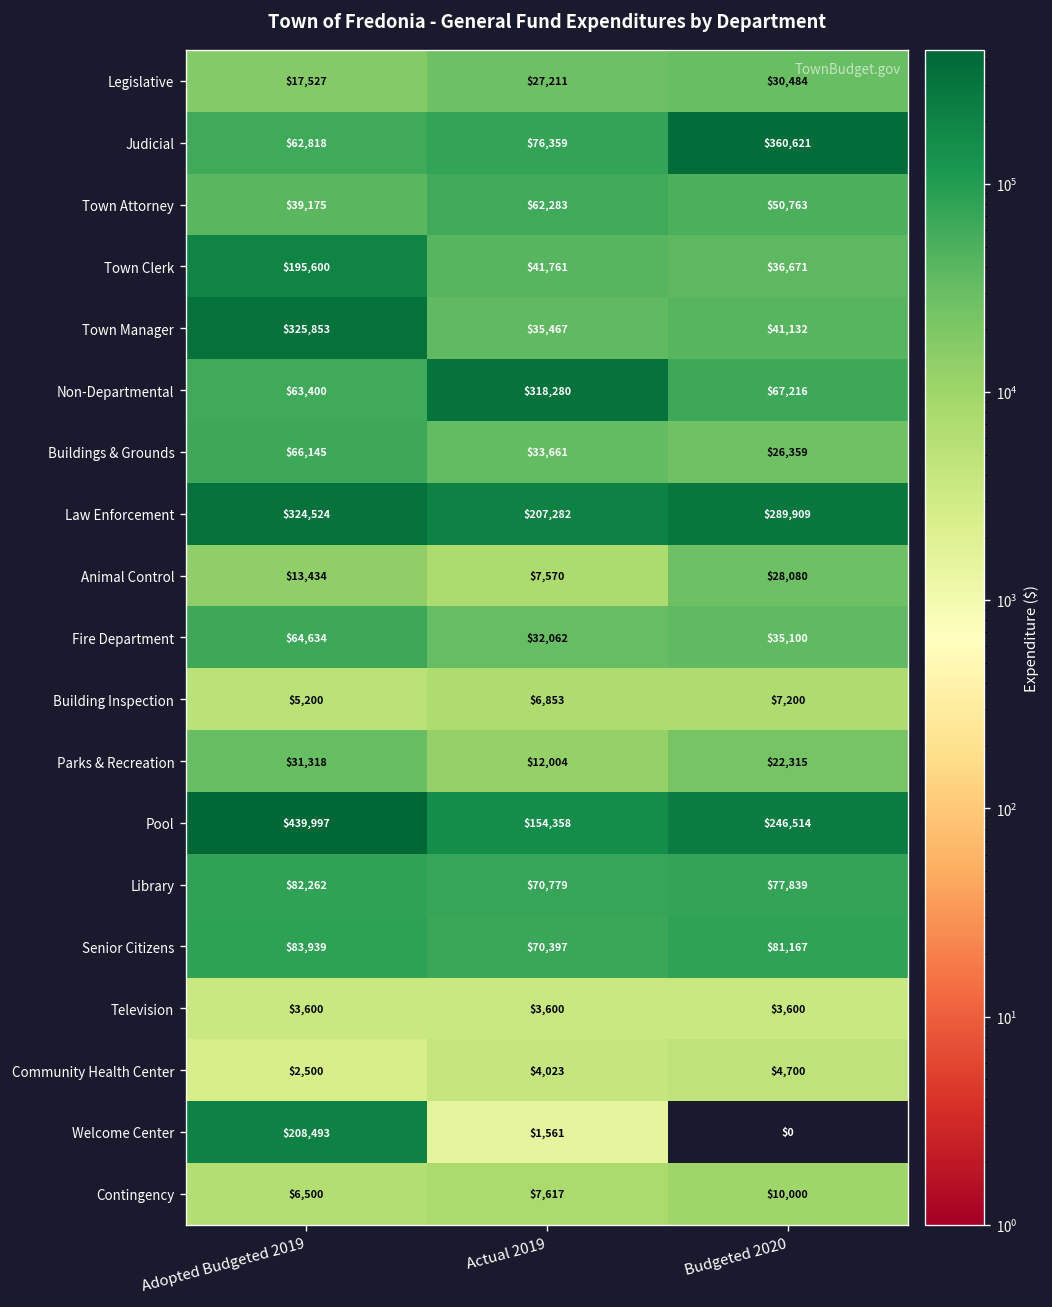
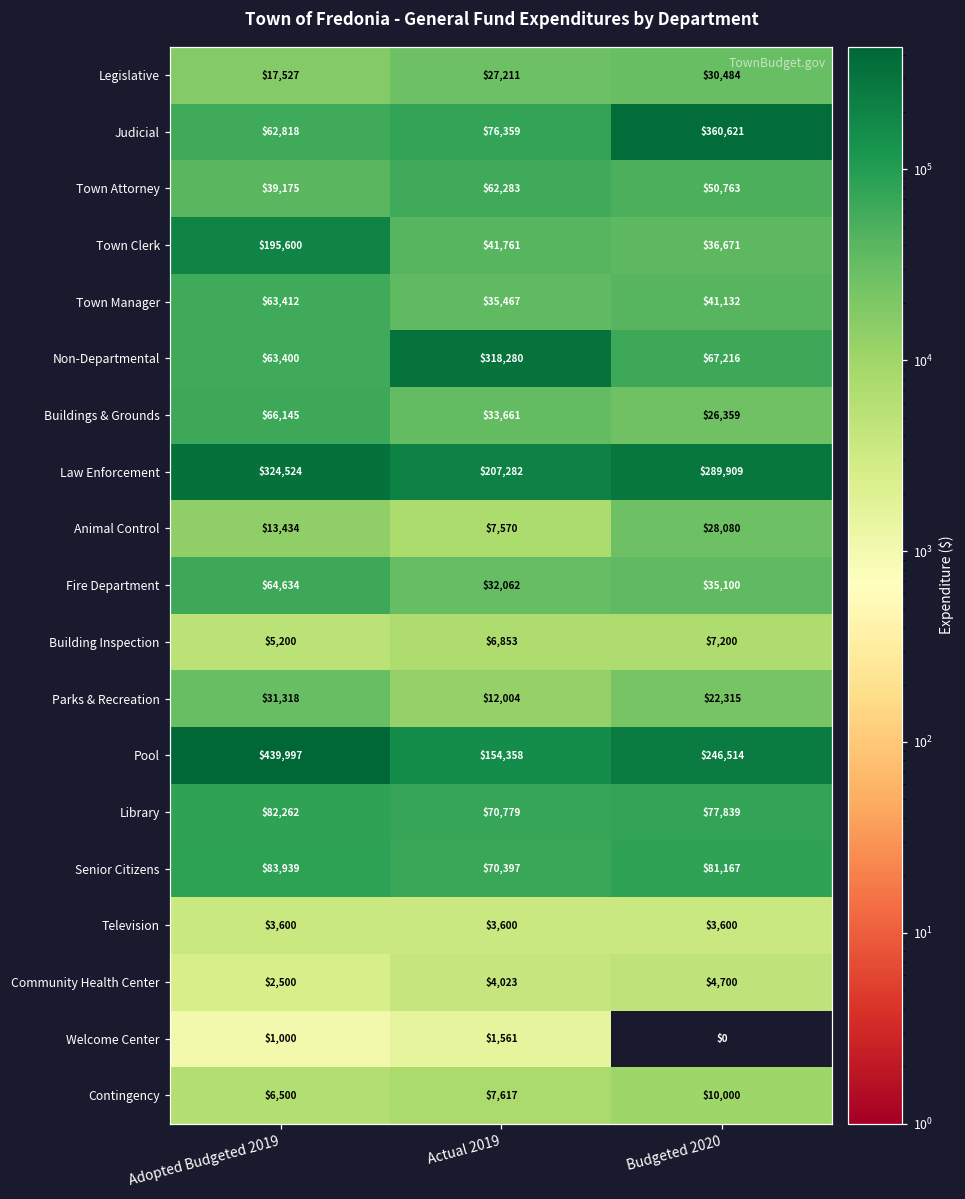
Town Manager, Adopted Budgeted 2019: $325,853 -> $63,412
Welcome Center, Adopted Budgeted 2019: $208,493 -> $1,000
